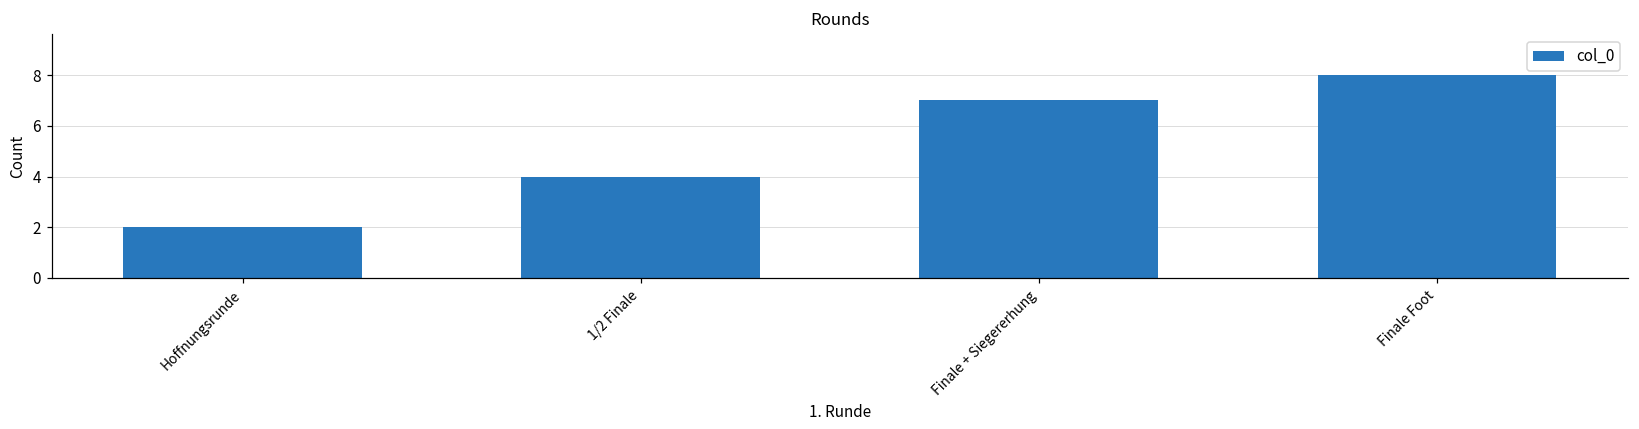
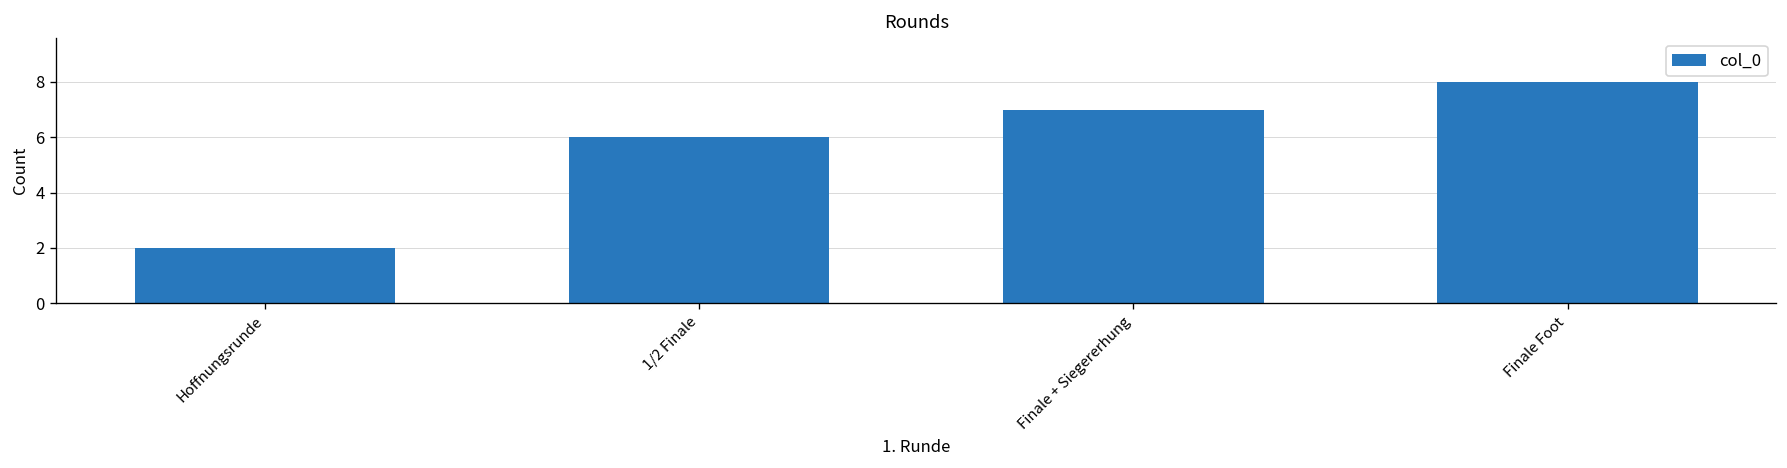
1/2 Finale: 4 -> 6
